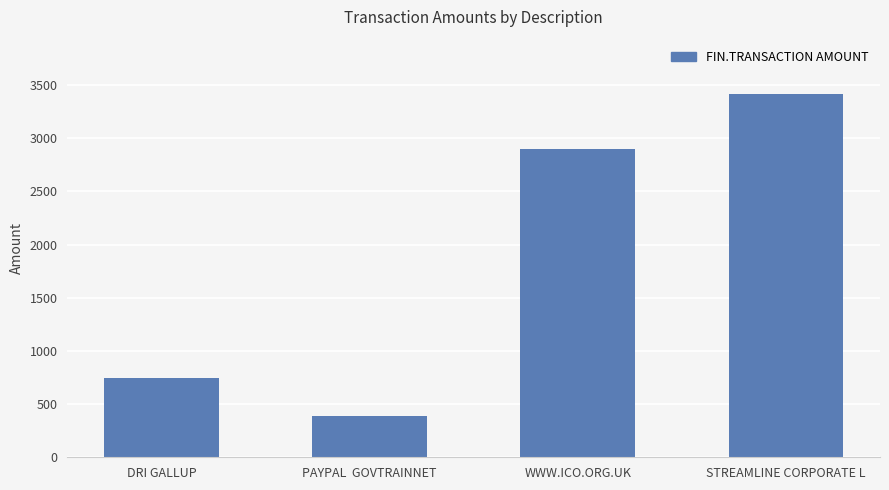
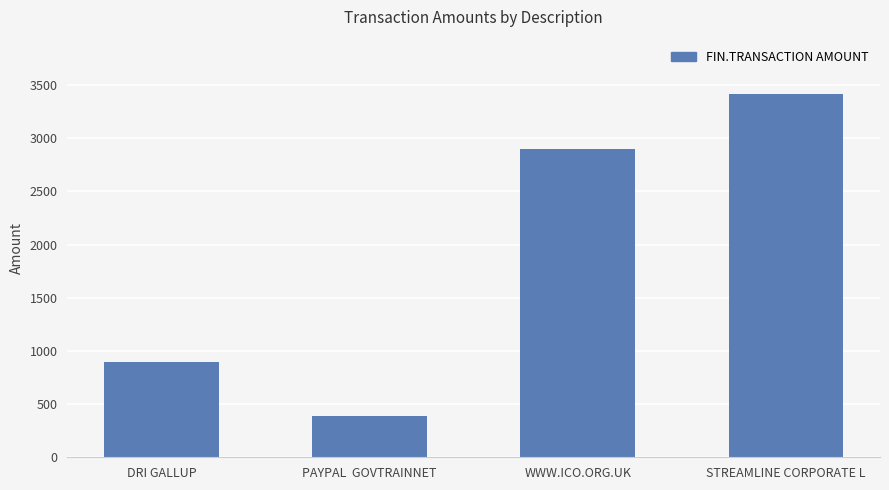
DRI GALLUP: 750 -> 900
